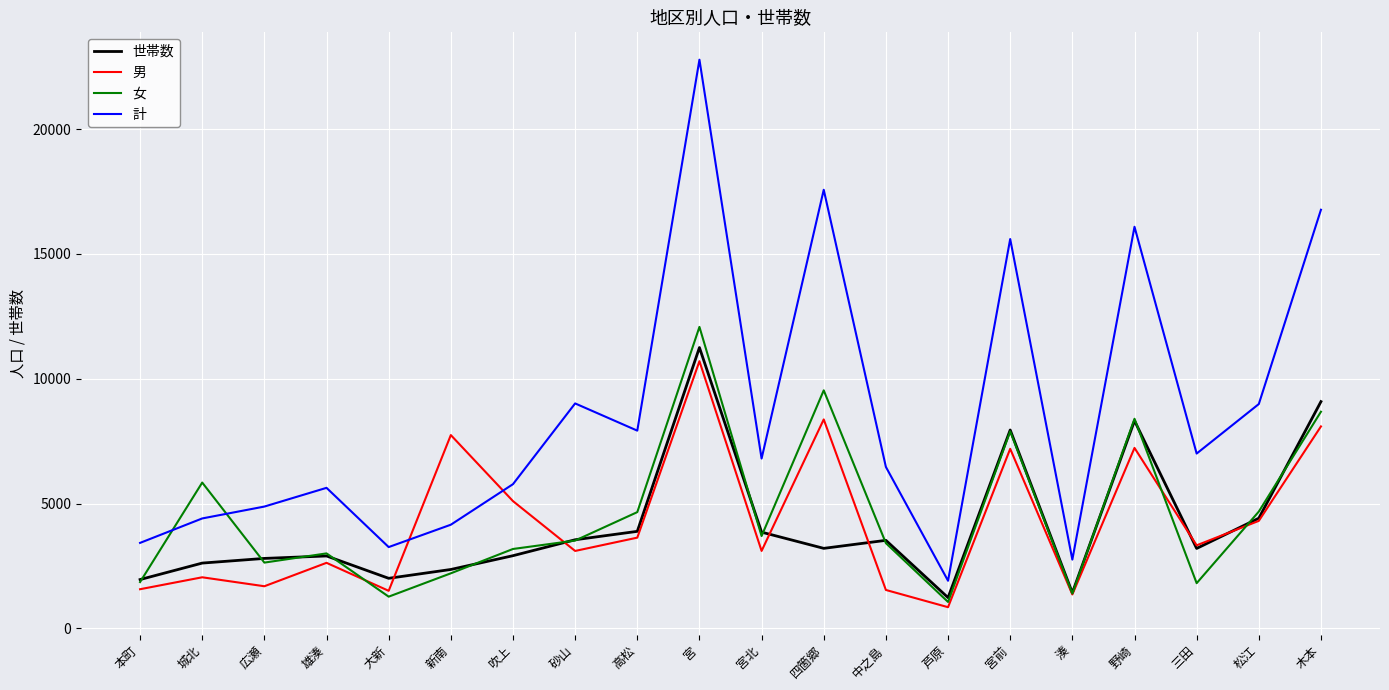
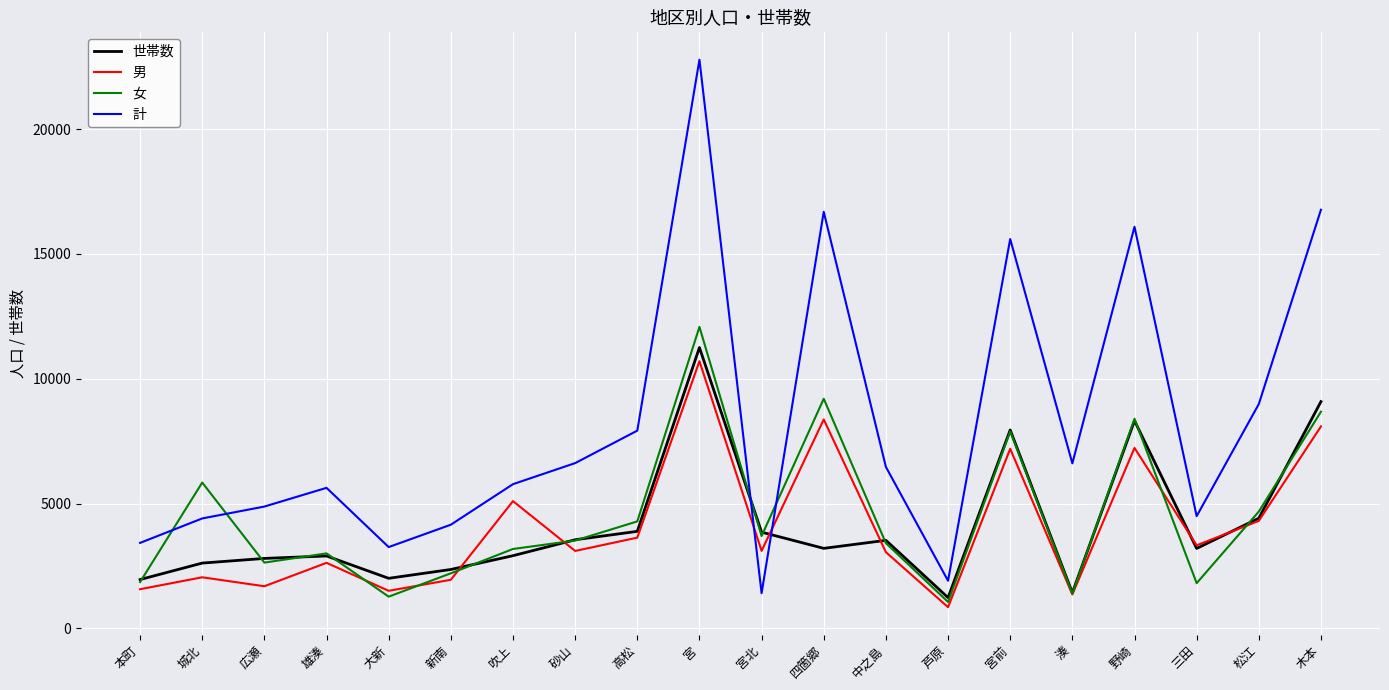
男, 新南: 7700 -> 1900
計, 砂山: 9000 -> 6600
女, 高松: 4700 -> 4300
計, 宮北: 6800 -> 1400
女, 四箇郷: 9500 -> 9200
計, 四箇郷: 17600 -> 16700
男, 中之島: 1500 -> 3100
計, 湊: 2800 -> 6600
計, 三田: 7000 -> 4500
